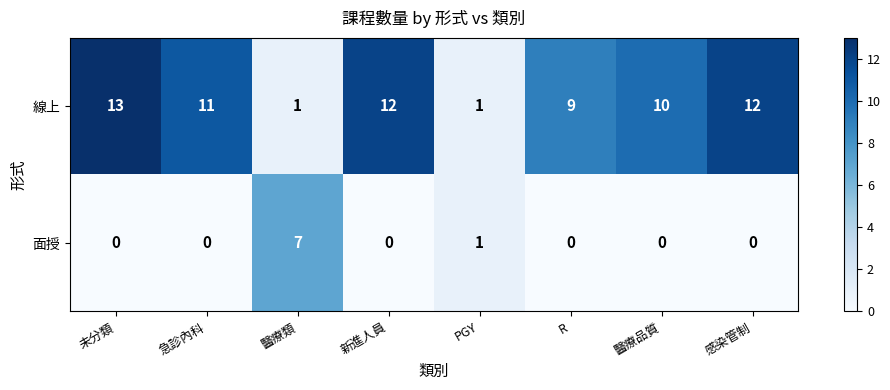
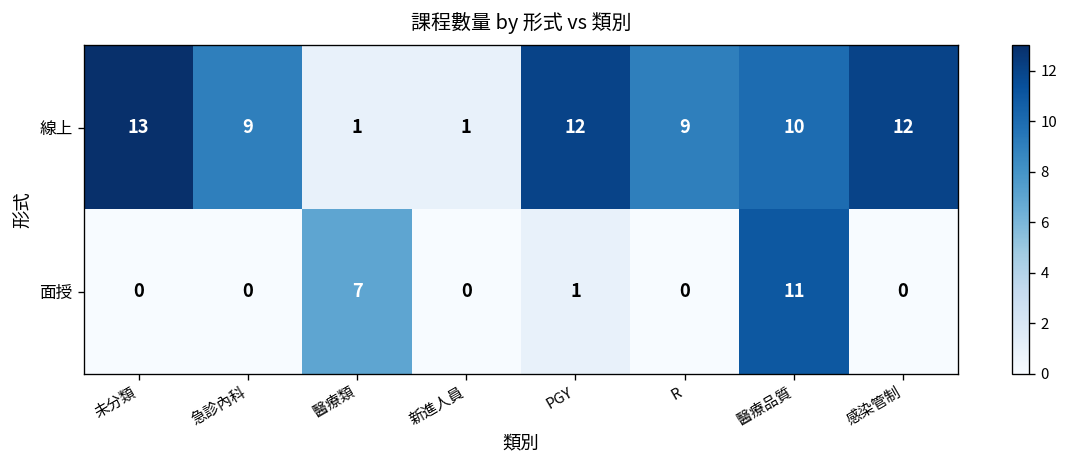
線上, 急診內科: 11 -> 9
線上, 新進人員: 12 -> 1
線上, PGY: 1 -> 12
面授, 醫療品質: 0 -> 11
